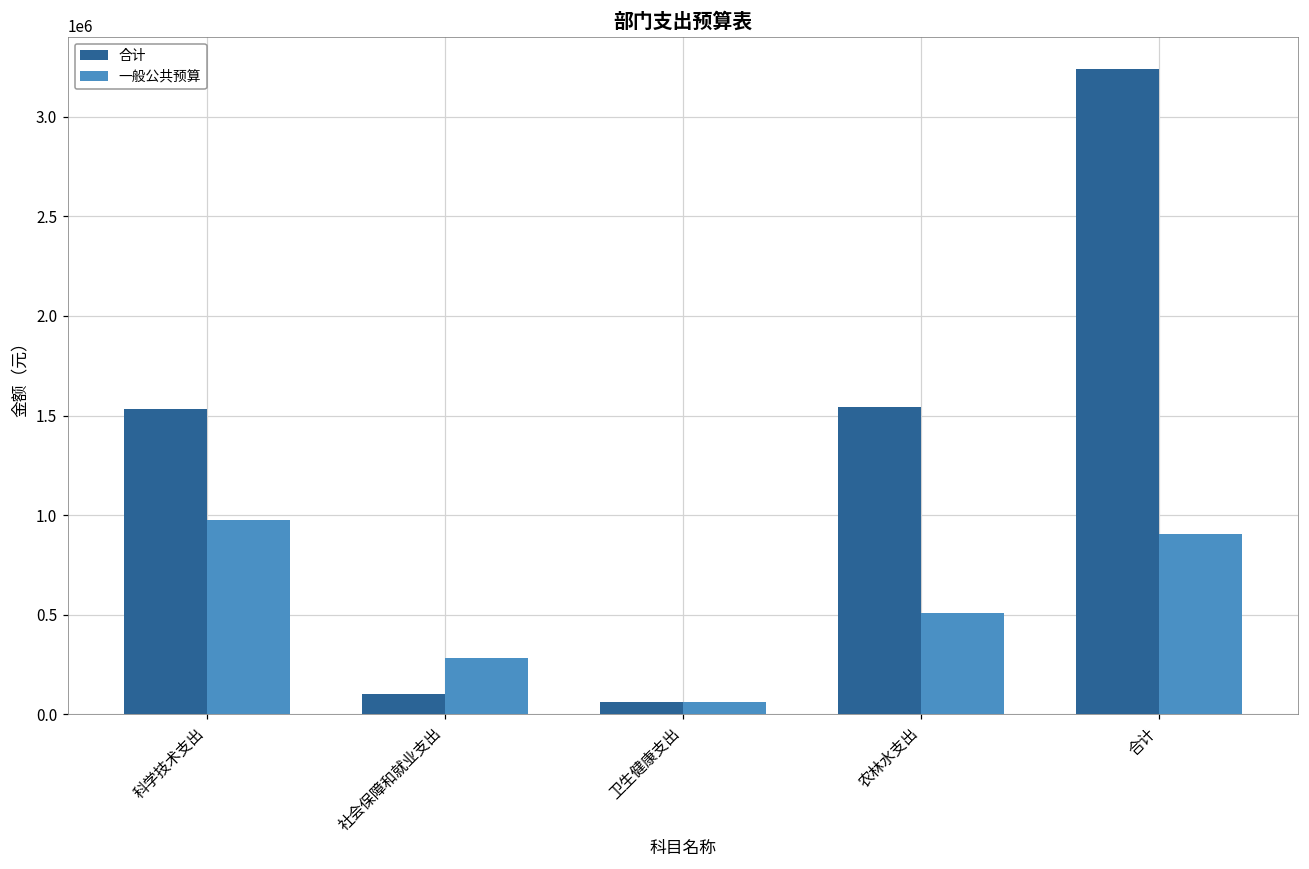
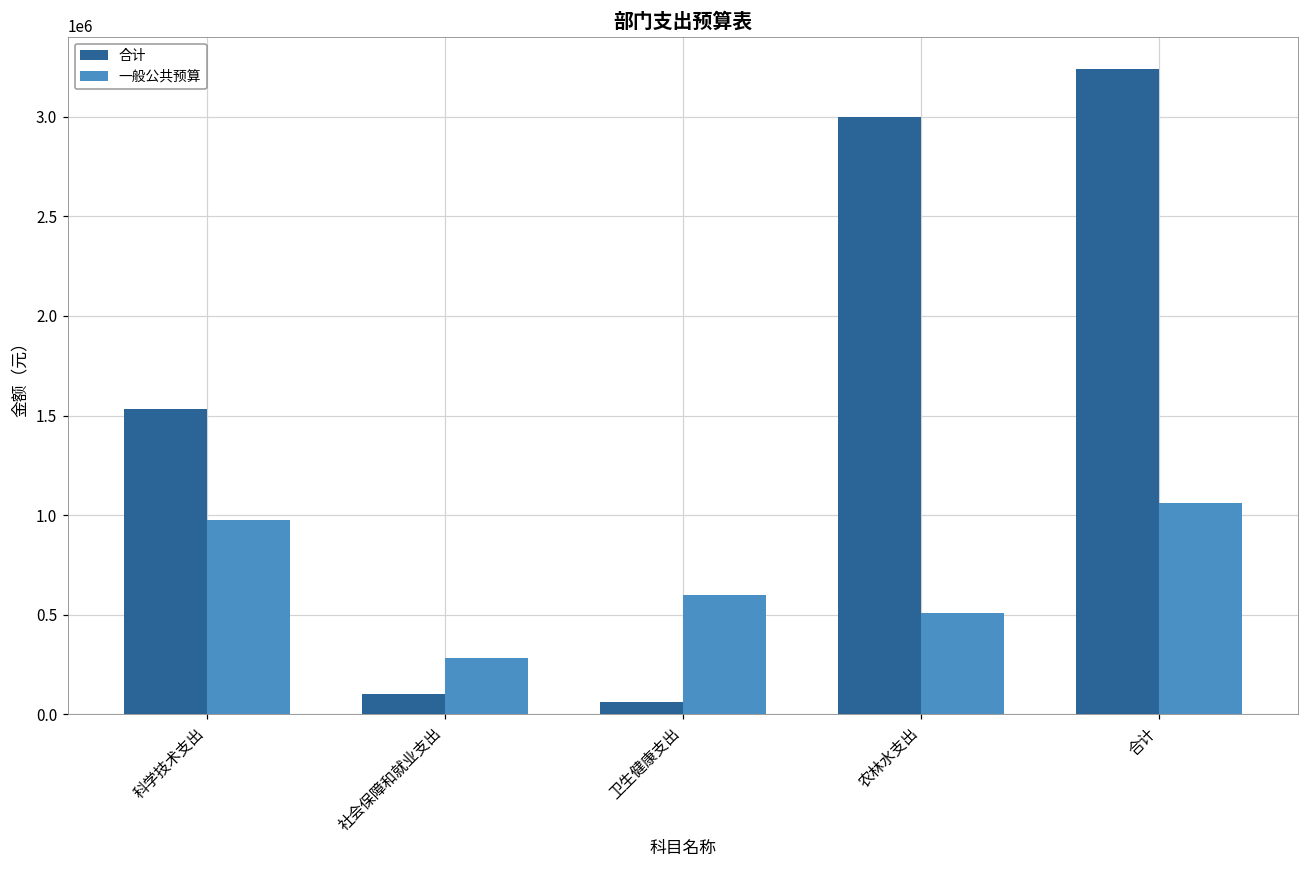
一般公共预算, 卫生健康支出: 60000 -> 600000
合计, 农林水支出: 1540000 -> 3000000
一般公共预算, 合计: 910000 -> 1060000
